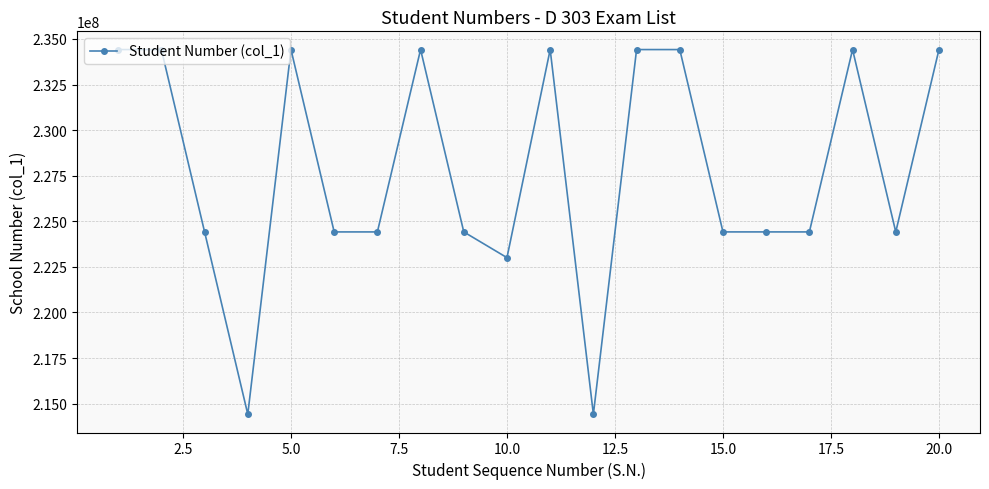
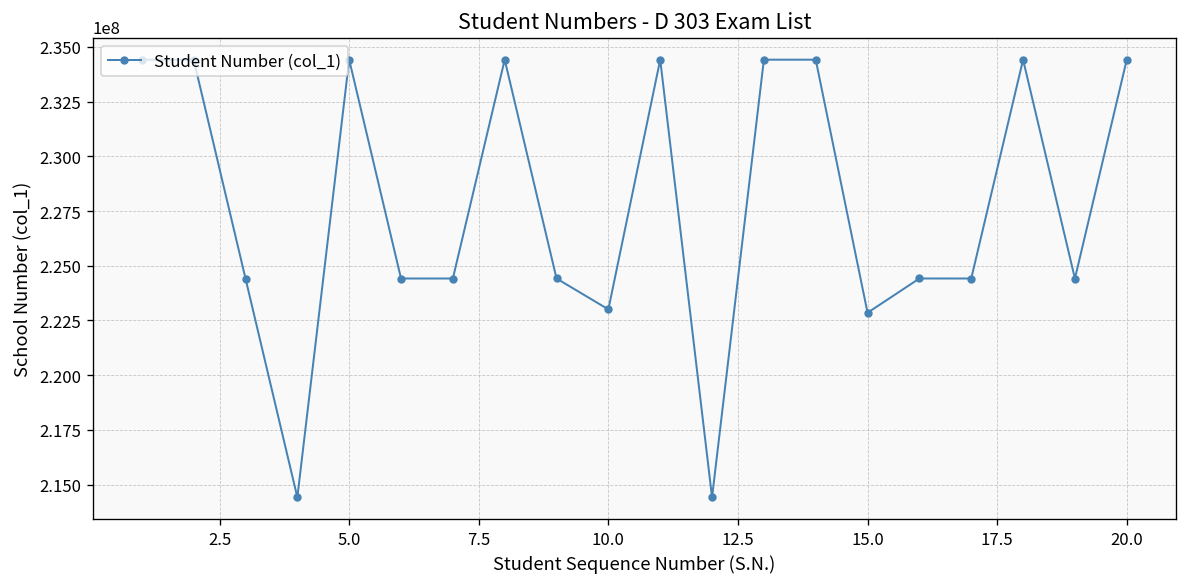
15.0: 224400000 -> 222900000
